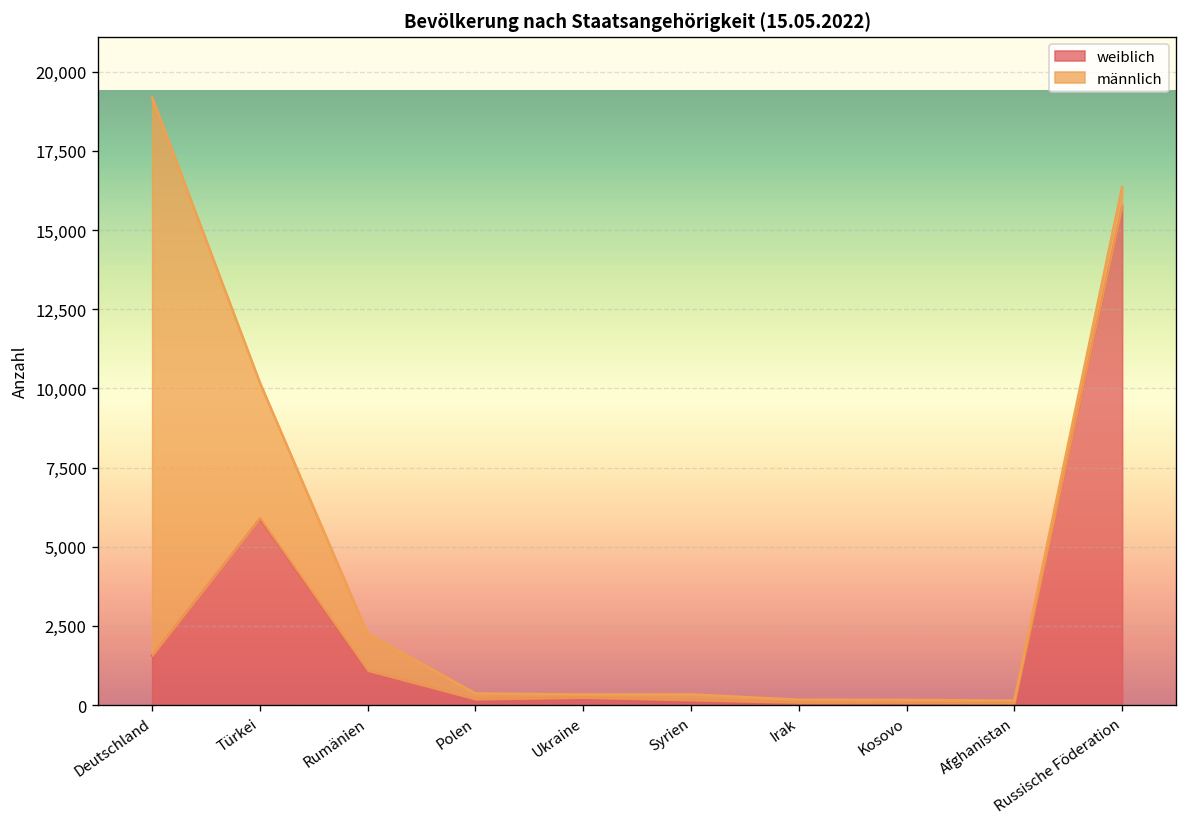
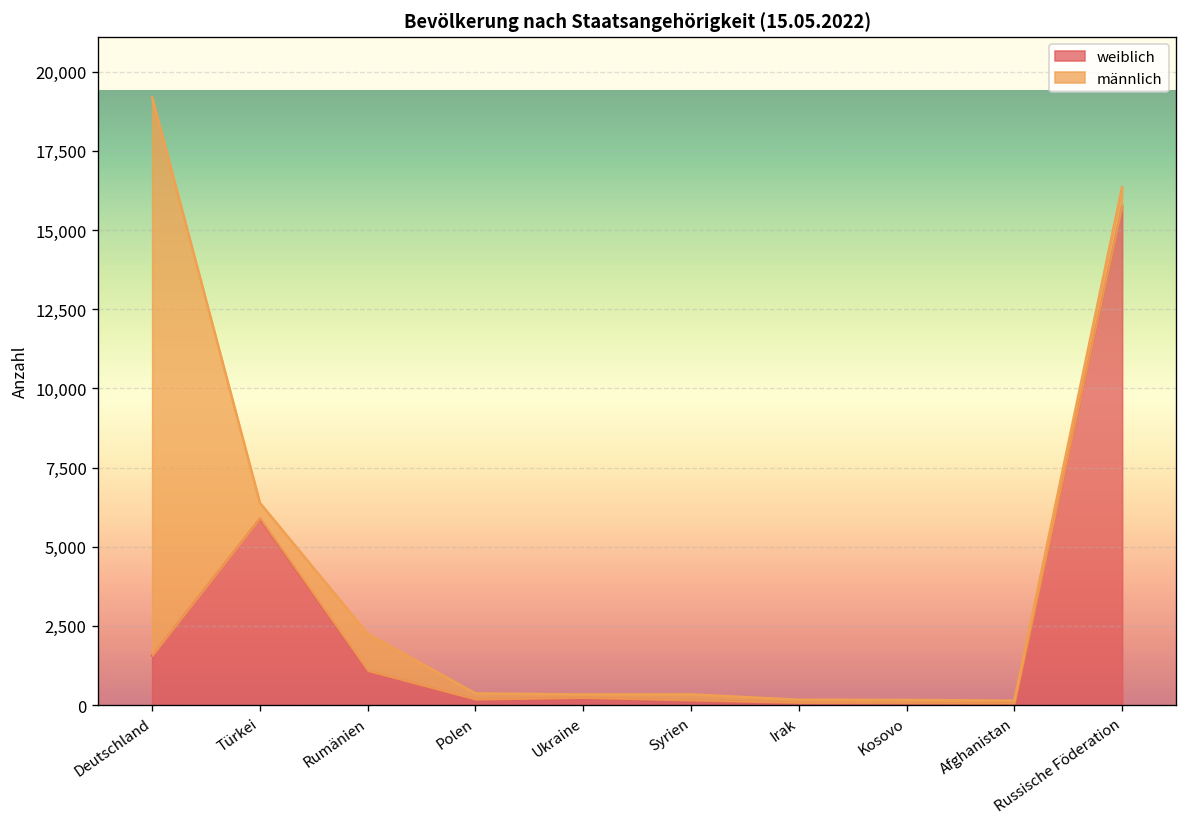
männlich, Türkei: 4,300 -> 500
